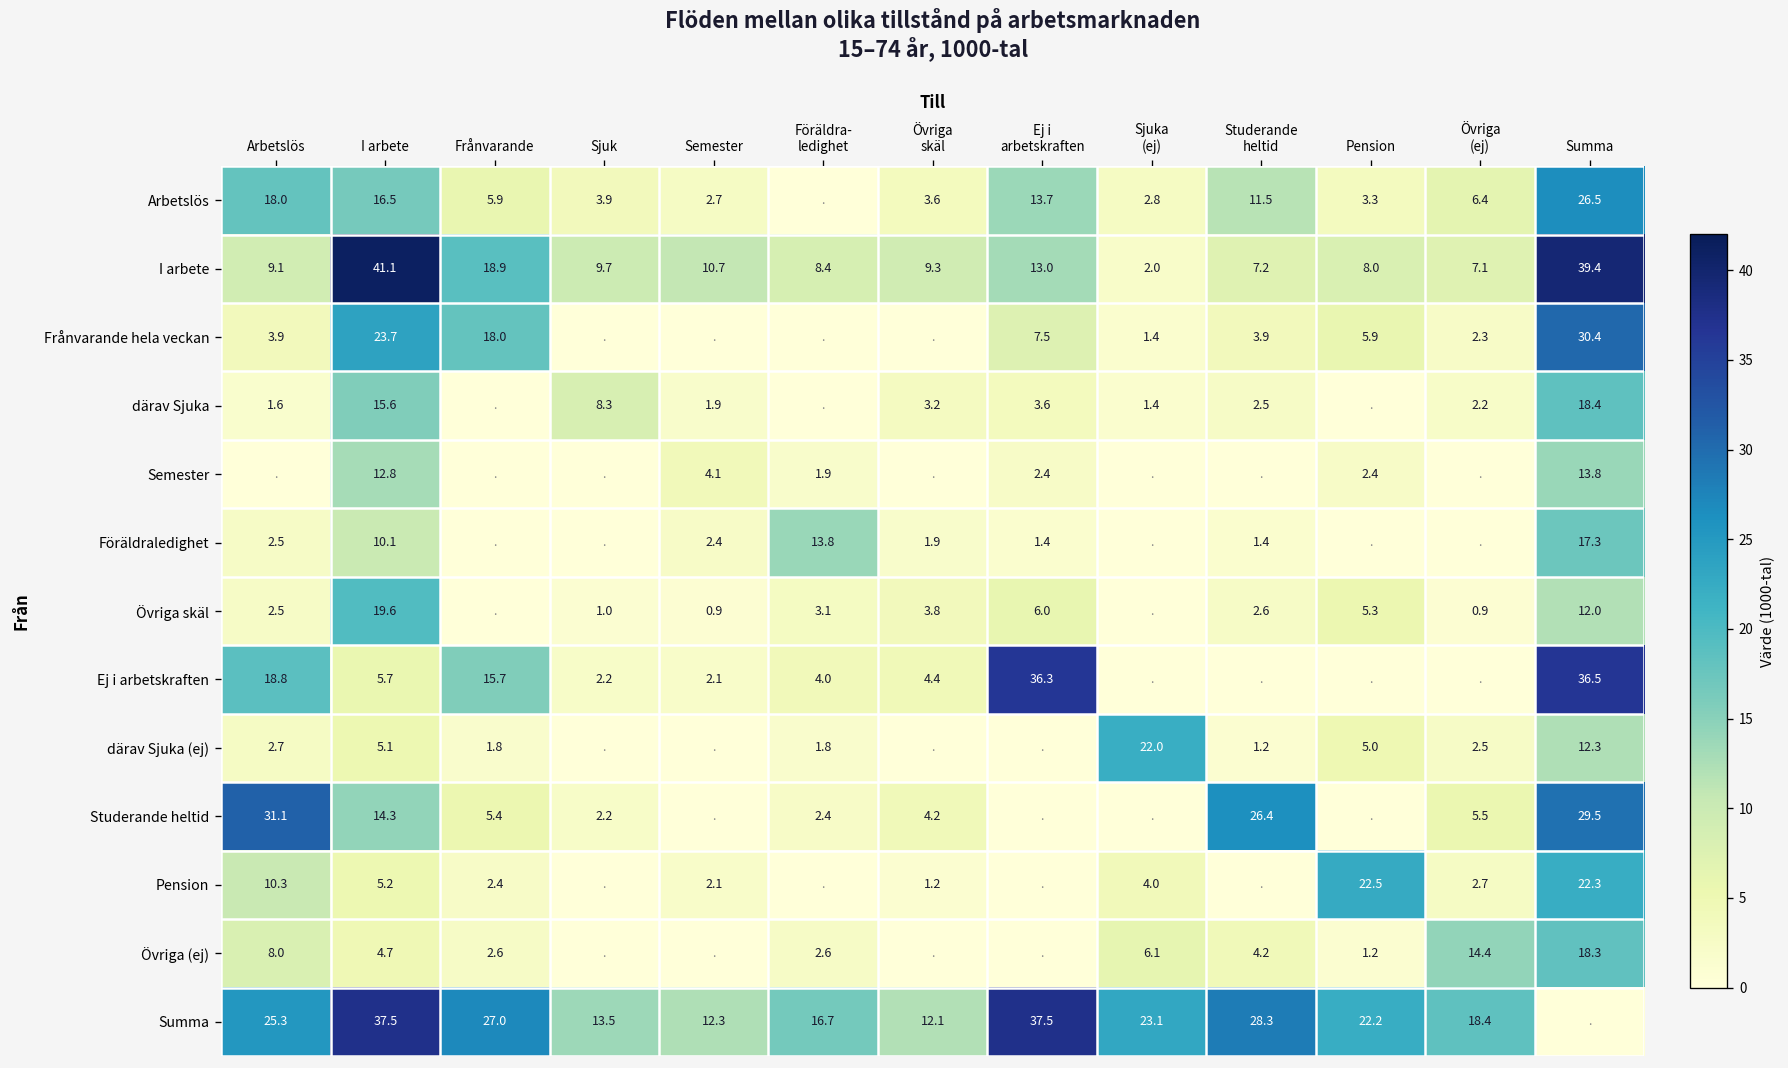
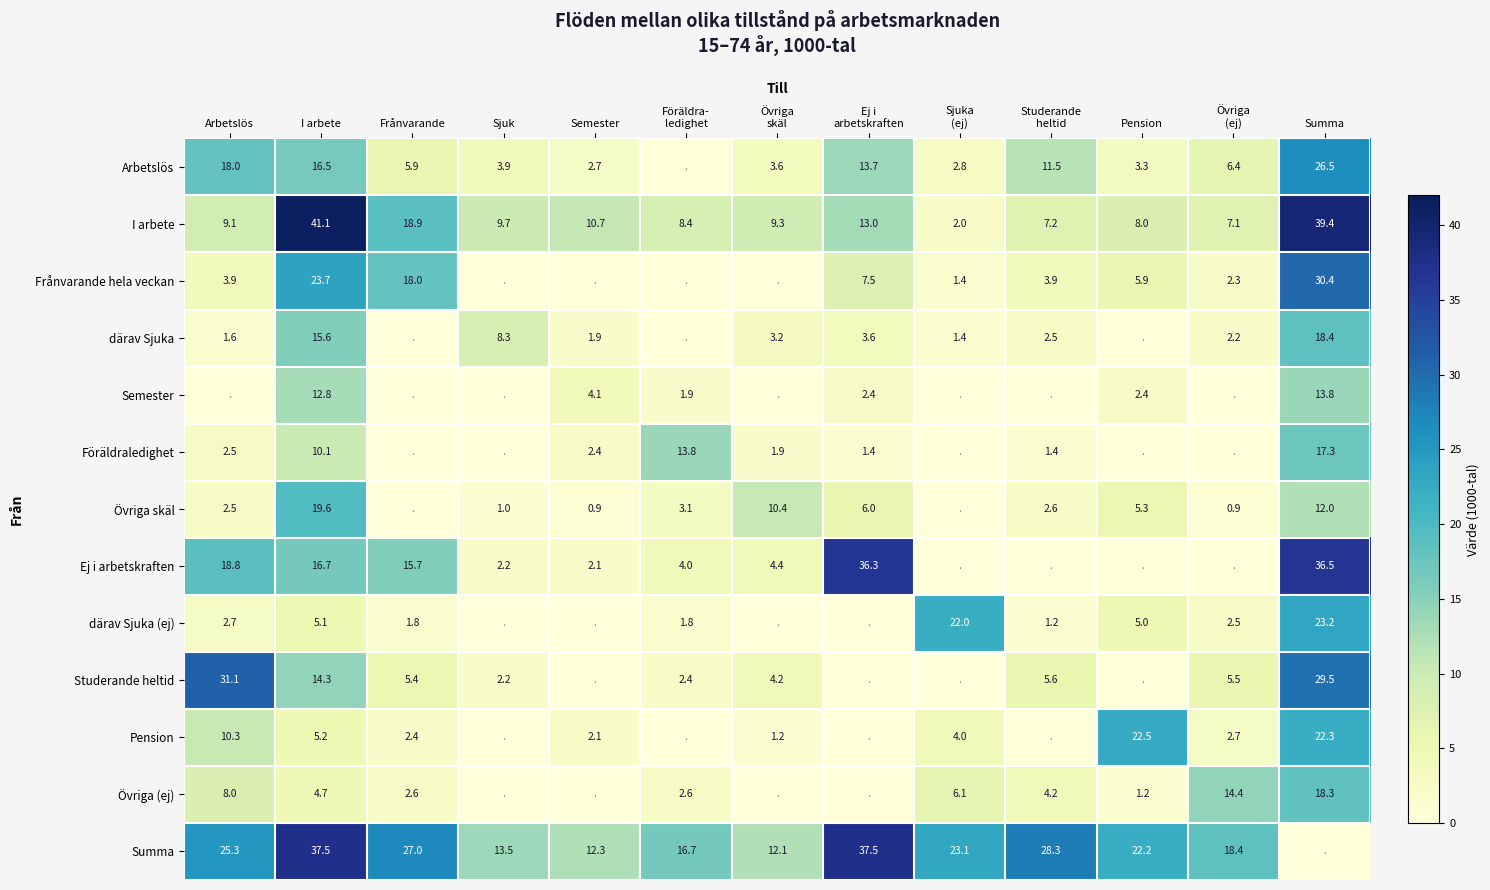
Övriga skäl, Övriga skäl: 3.8 -> 10.4
Ej i arbetskraften, I arbete: 5.7 -> 16.7
därav Sjuka (ej), Summa: 12.3 -> 23.2
Studerande heltid, Studerande heltid: 26.4 -> 5.6
